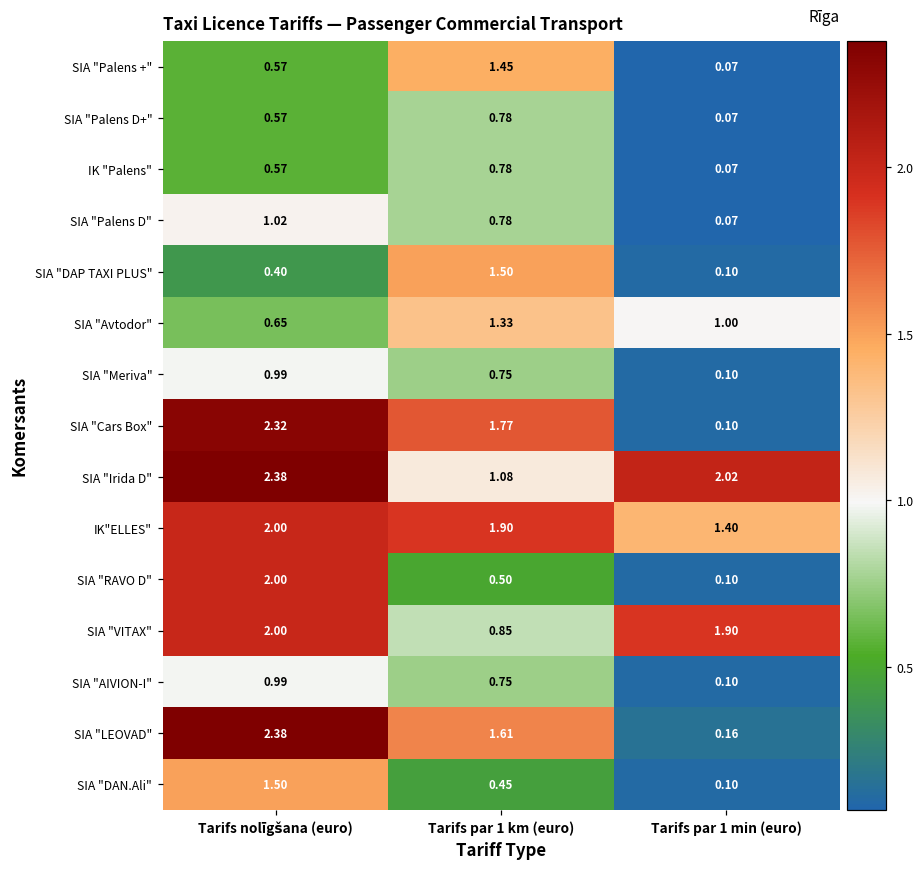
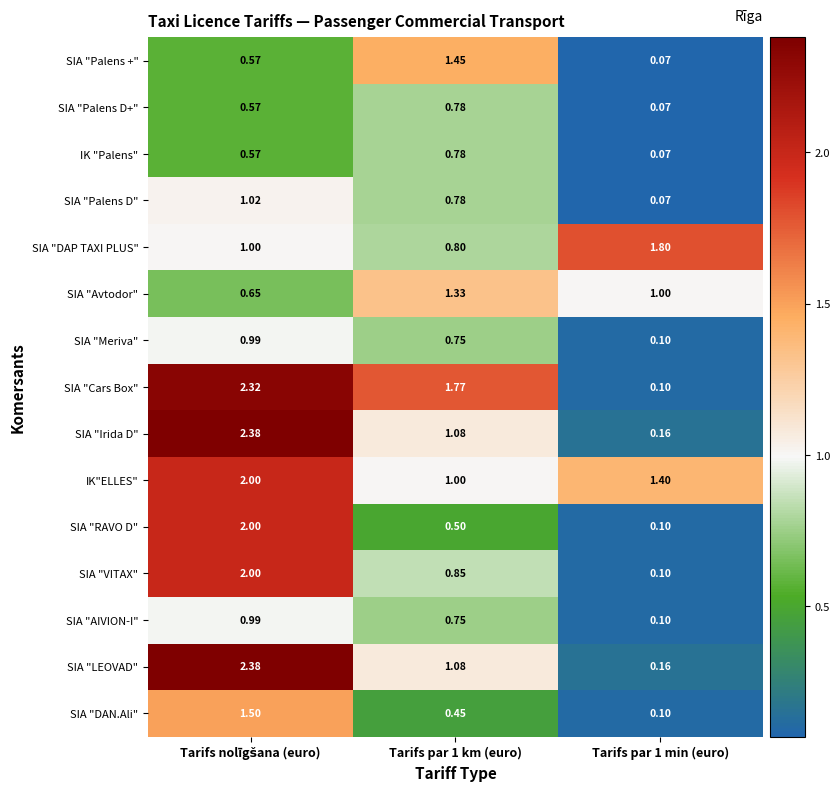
SIA "DAP TAXI PLUS", Tarifs nolīgšana (euro): 0.40 -> 1.00
SIA "DAP TAXI PLUS", Tarifs par 1 km (euro): 1.50 -> 0.80
SIA "DAP TAXI PLUS", Tarifs par 1 min (euro): 0.10 -> 1.80
SIA "Irida D", Tarifs par 1 min (euro): 2.02 -> 0.16
IK"ELLES", Tarifs par 1 km (euro): 1.90 -> 1.00
SIA "VITAX", Tarifs par 1 min (euro): 1.90 -> 0.10
SIA "LEOVAD", Tarifs par 1 km (euro): 1.61 -> 1.08
